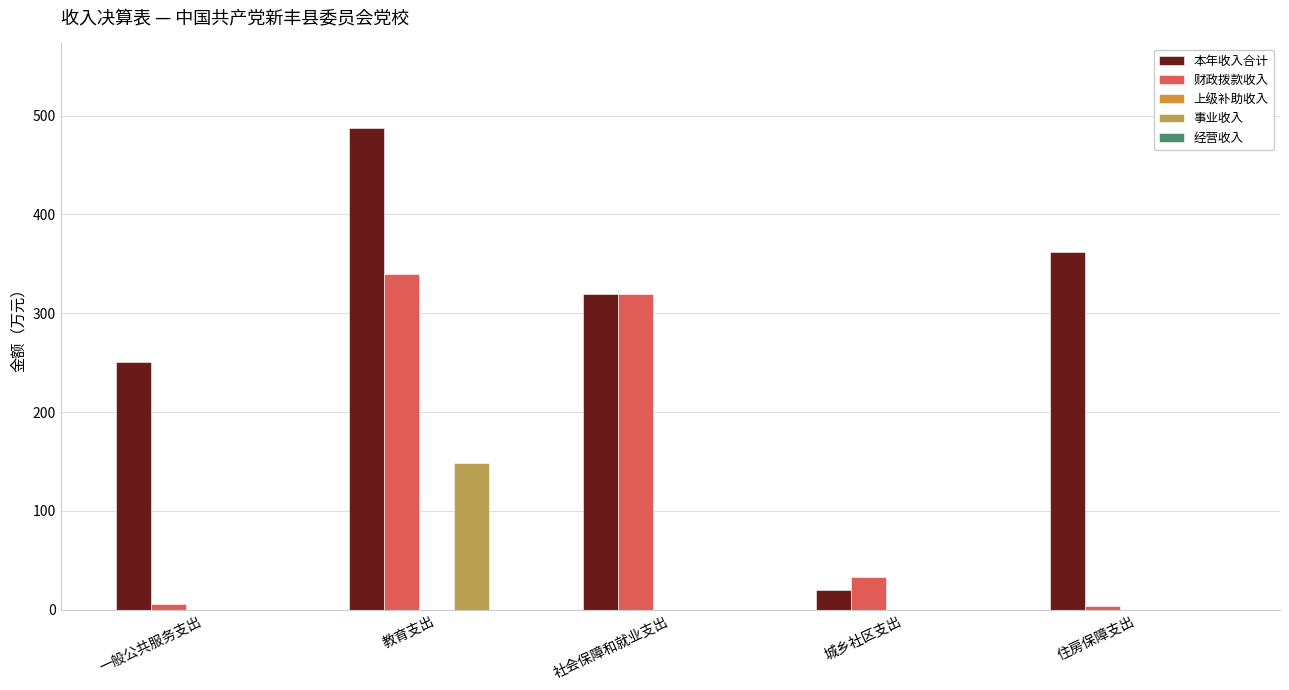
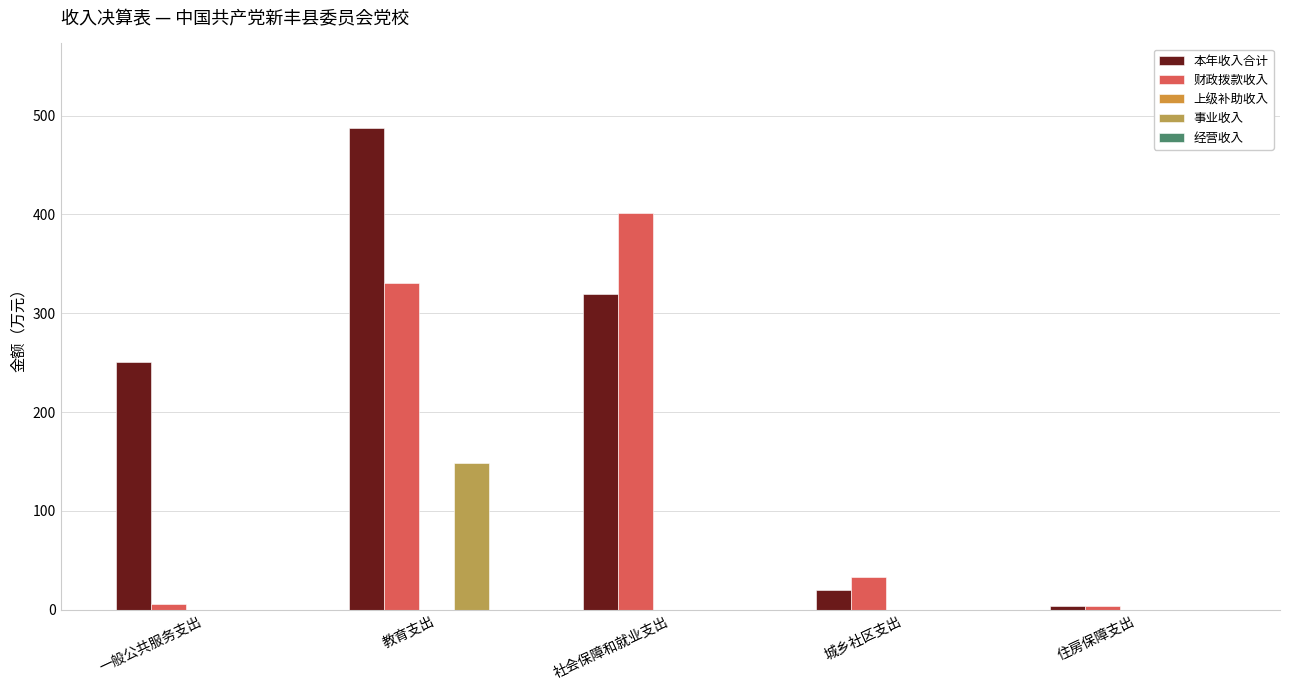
财政拨款收入, 教育支出: 340 -> 330
财政拨款收入, 社会保障和就业支出: 320 -> 400
本年收入合计, 住房保障支出: 360 -> 0
